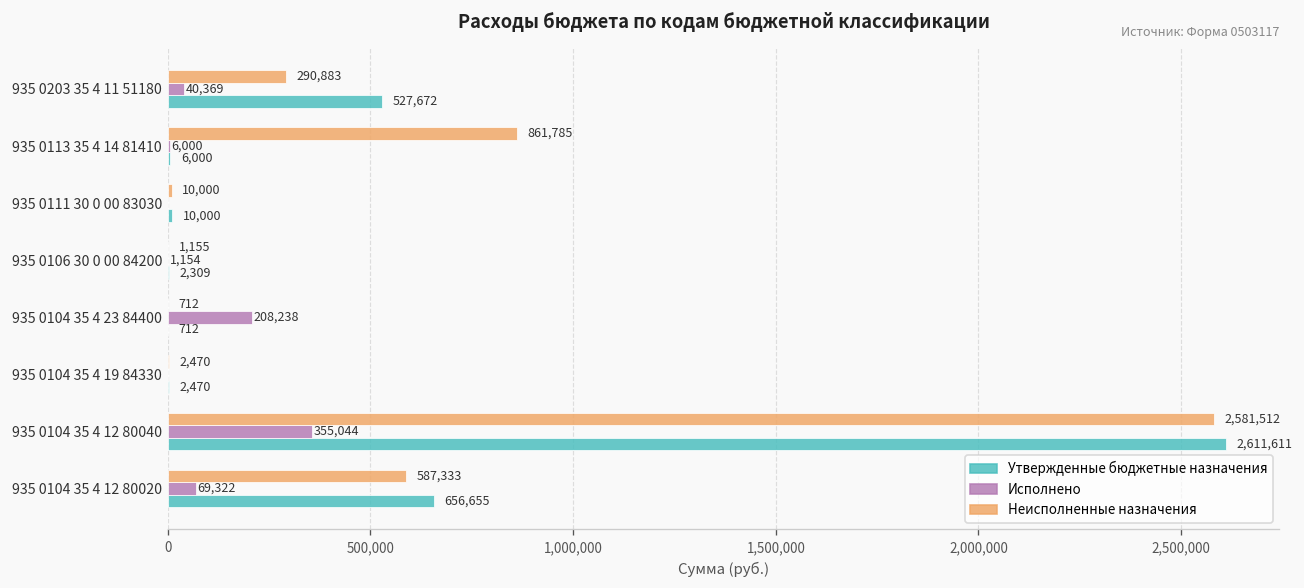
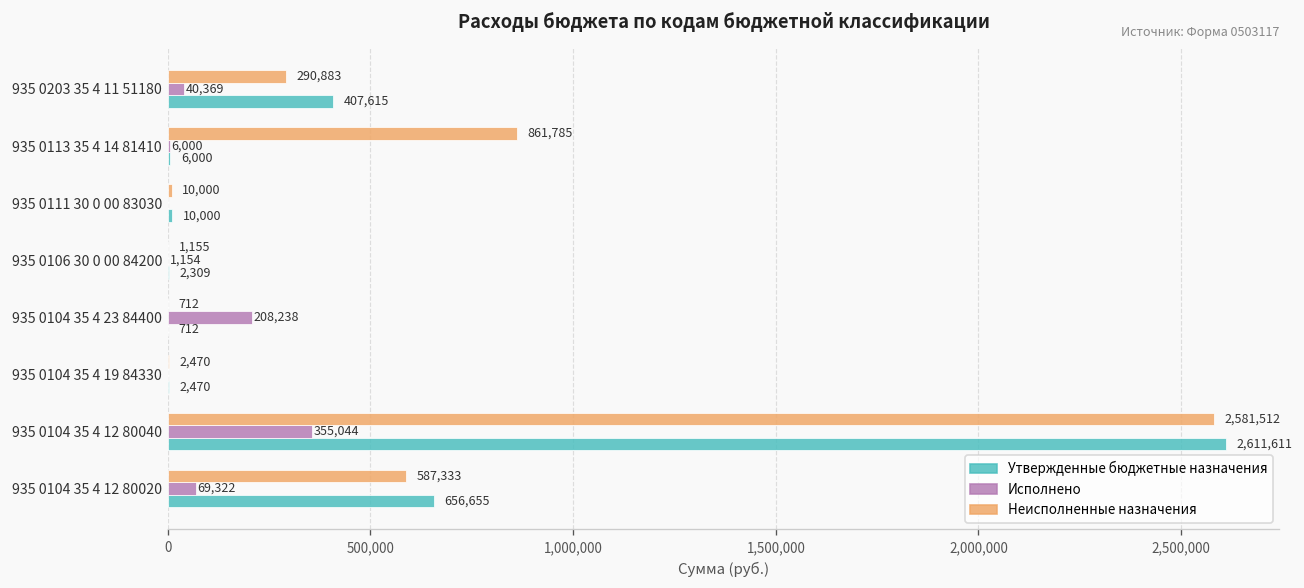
Утвержденные бюджетные назначения, 935 0203 35 4 11 51180: 527,672 -> 407,615
